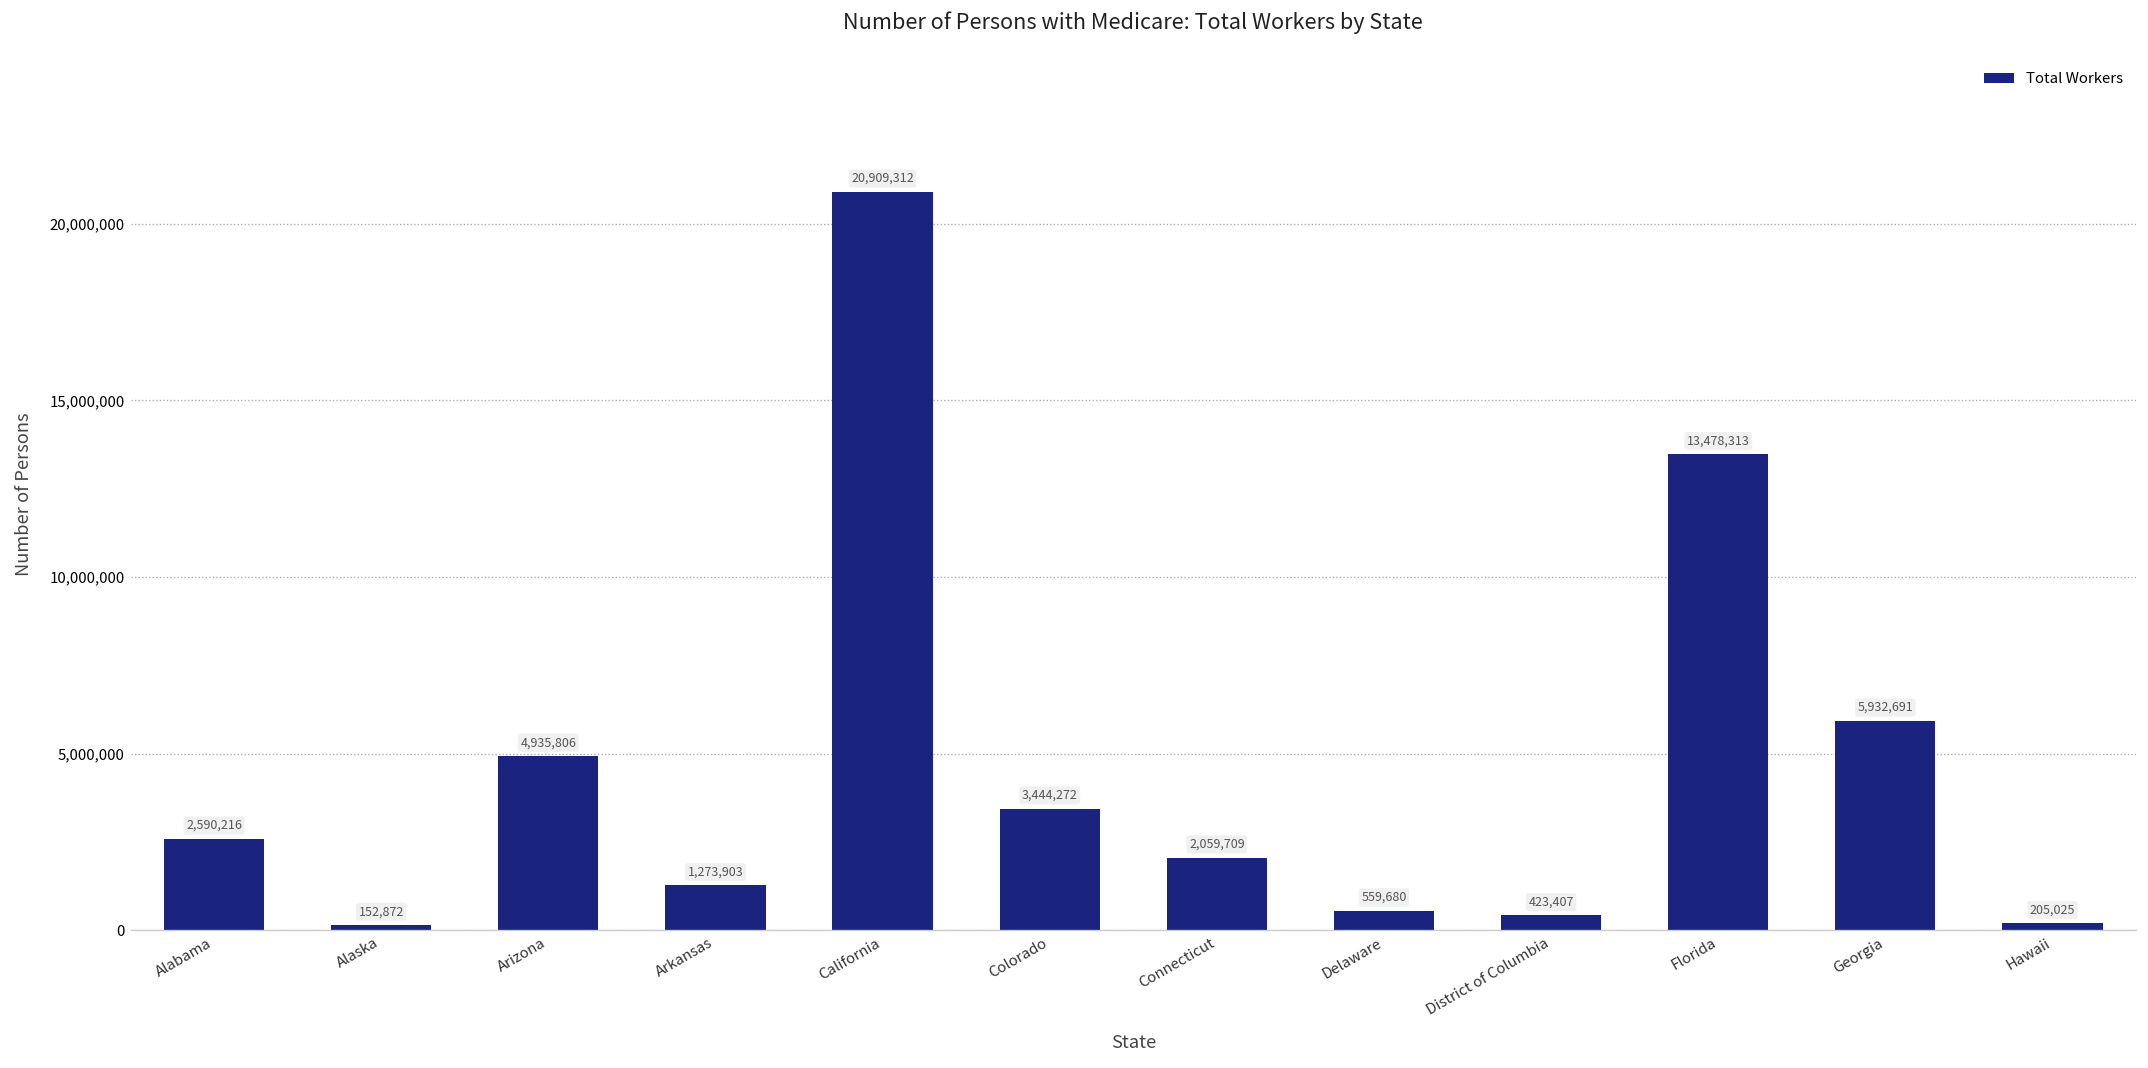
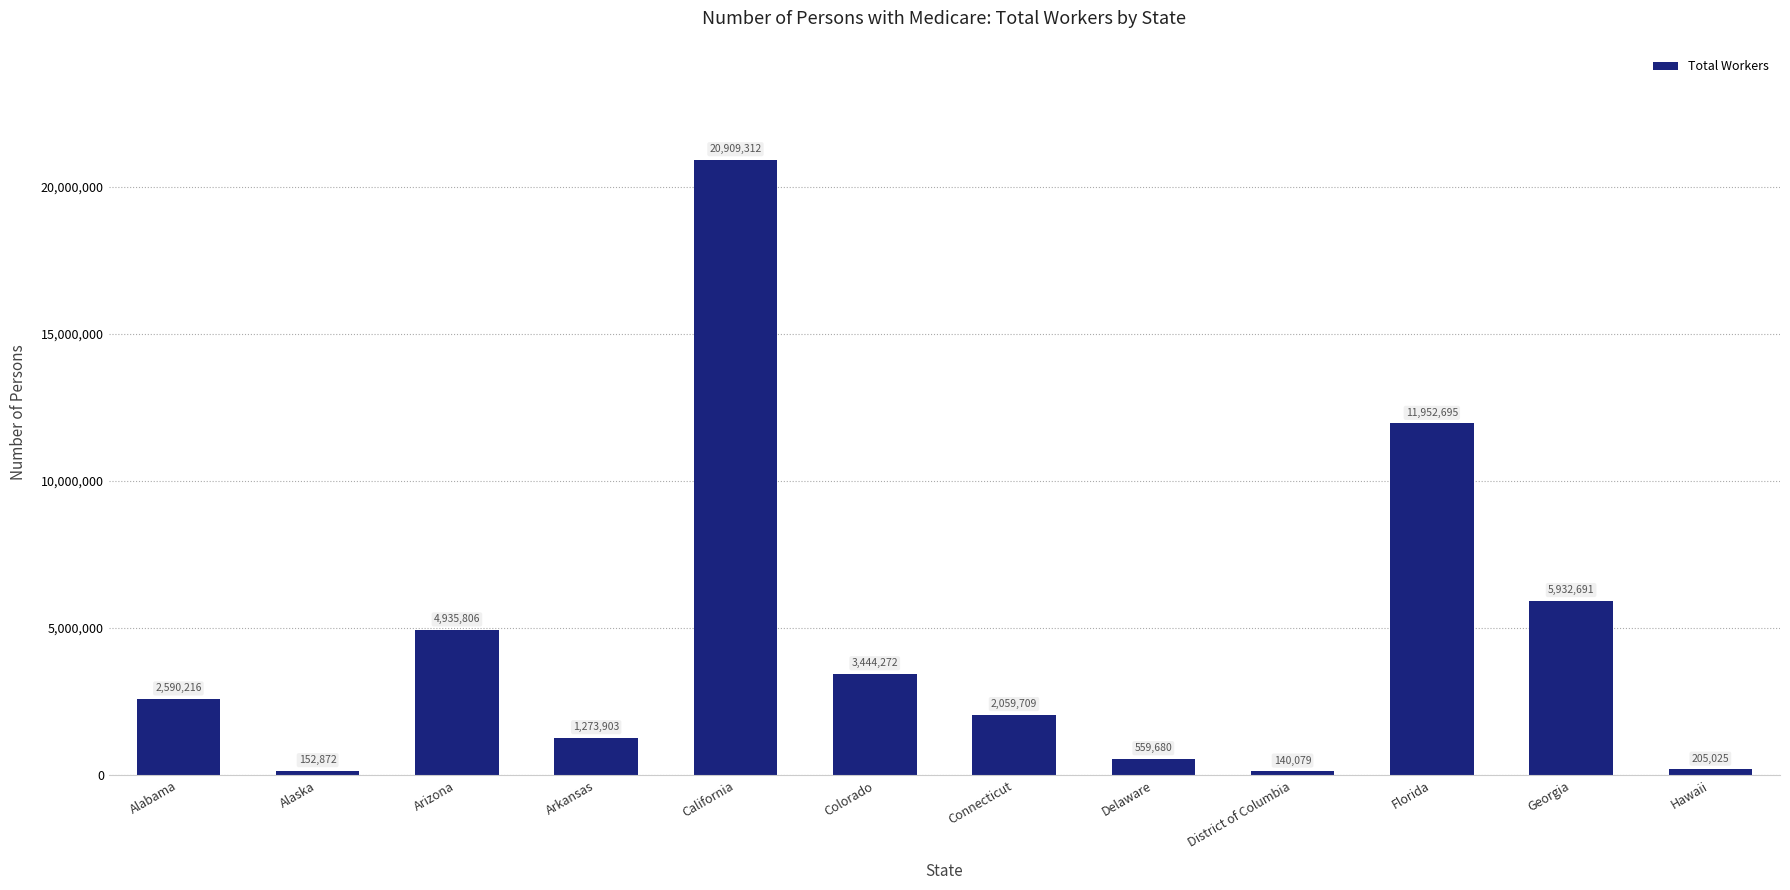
District of Columbia: 423,407 -> 140,079
Florida: 13,478,313 -> 11,952,695
